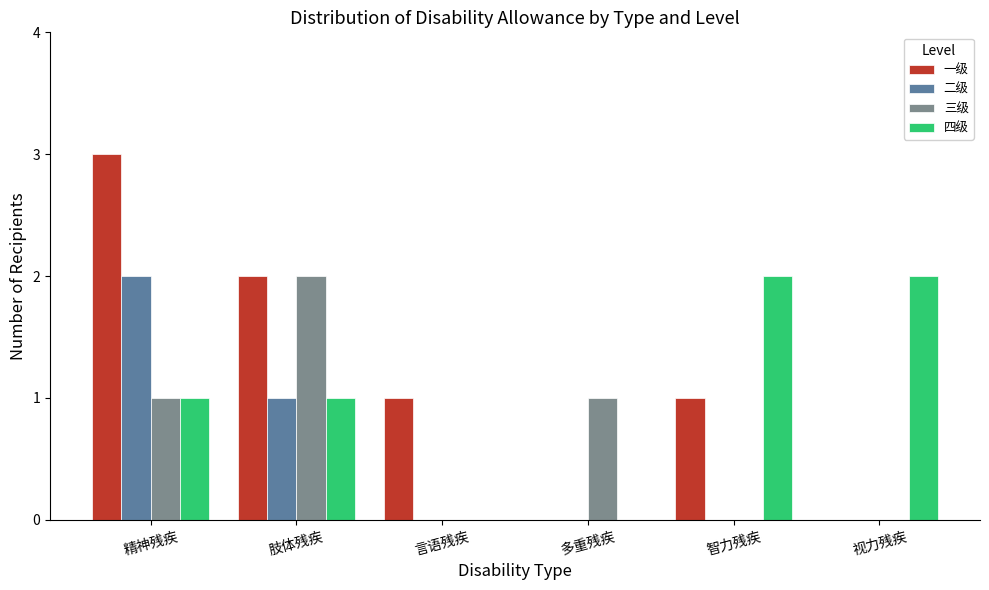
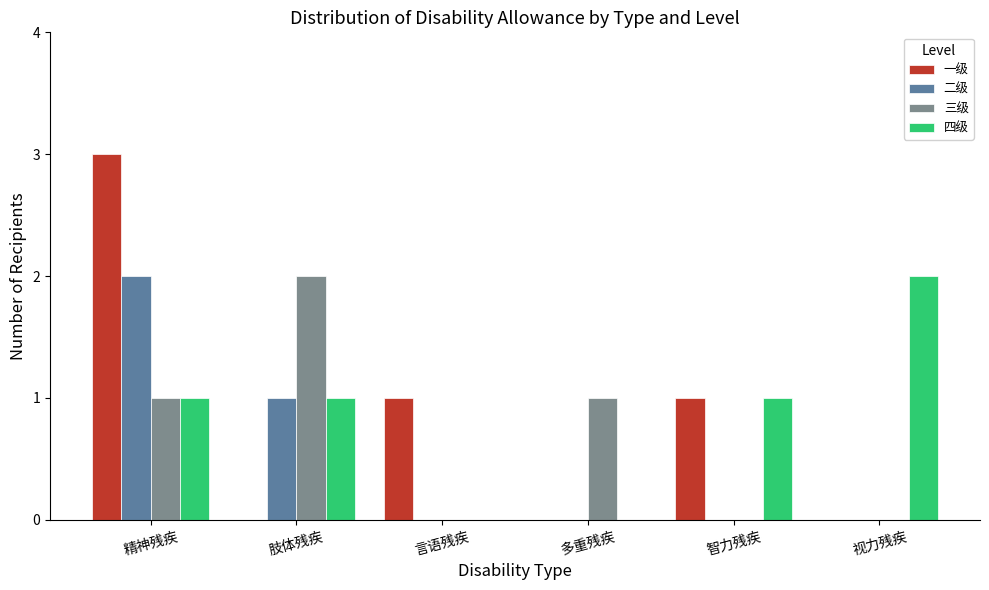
一级, 肢体残疾: 2 -> 0
四级, 智力残疾: 2 -> 1
